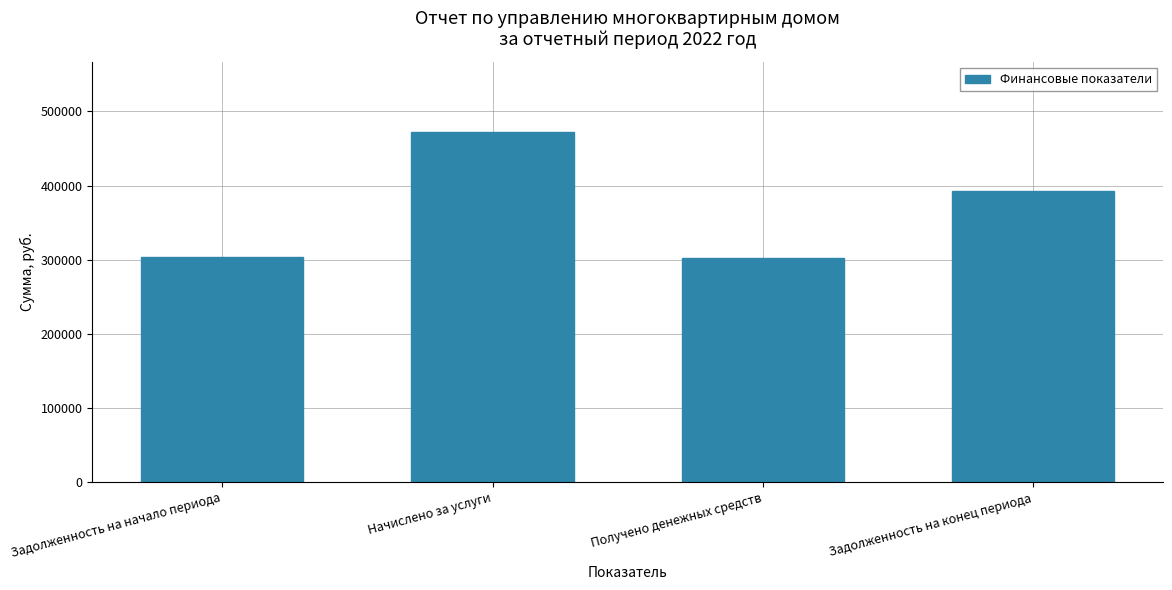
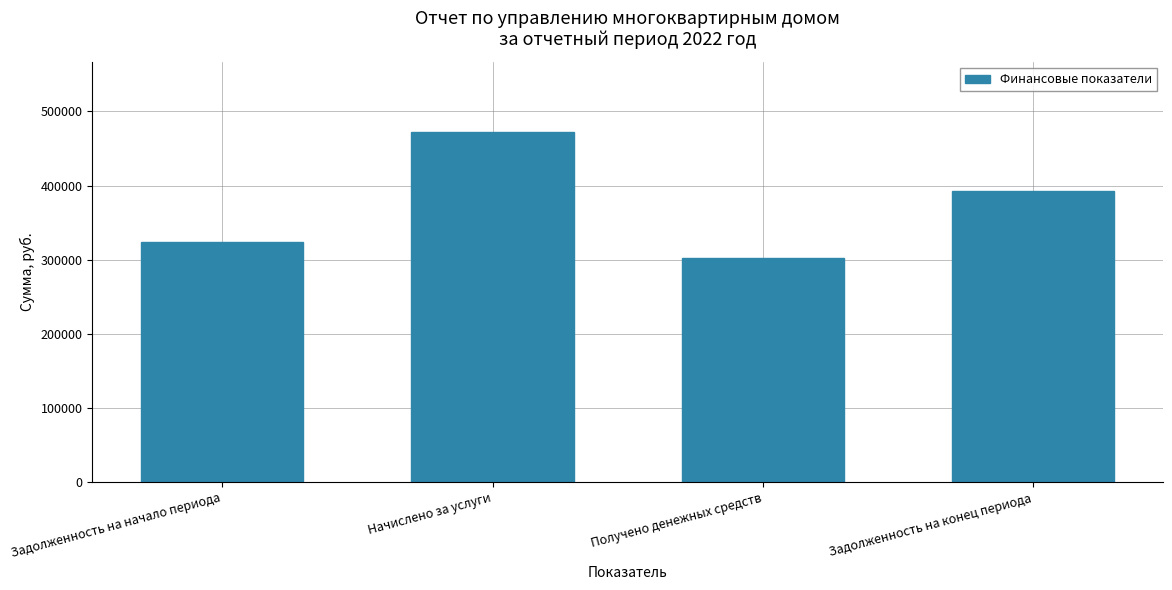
Задолженность на начало периода: 300000 -> 320000
